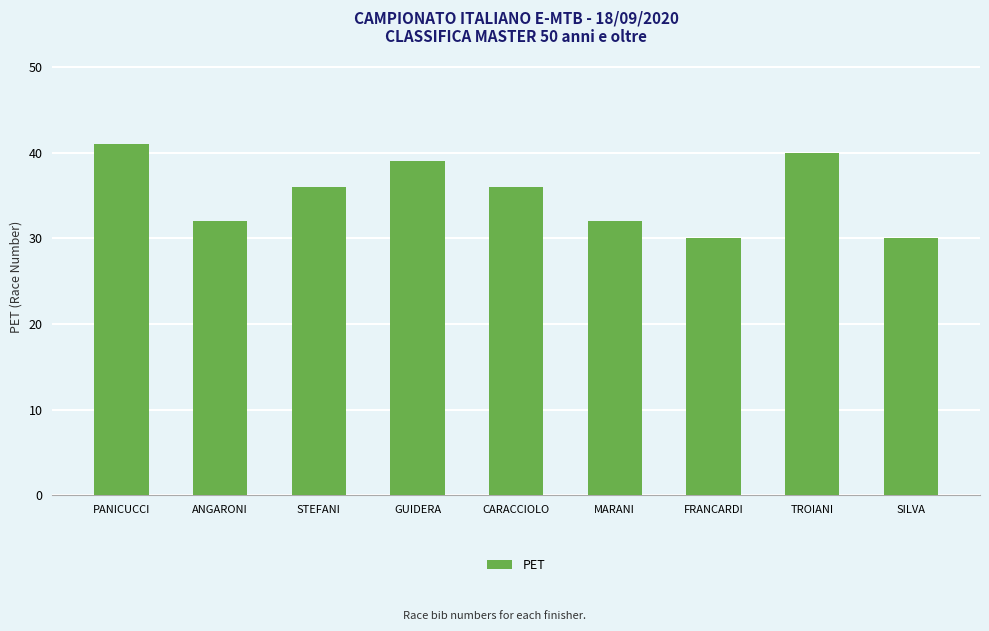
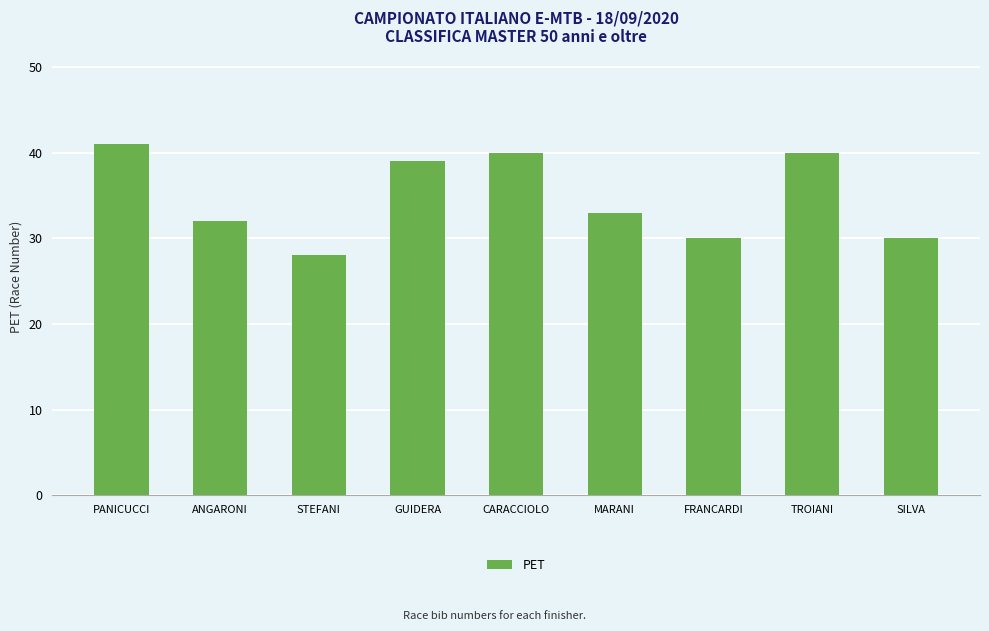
STEFANI: 36 -> 28
CARACCIOLO: 36 -> 40
MARANI: 32 -> 33
